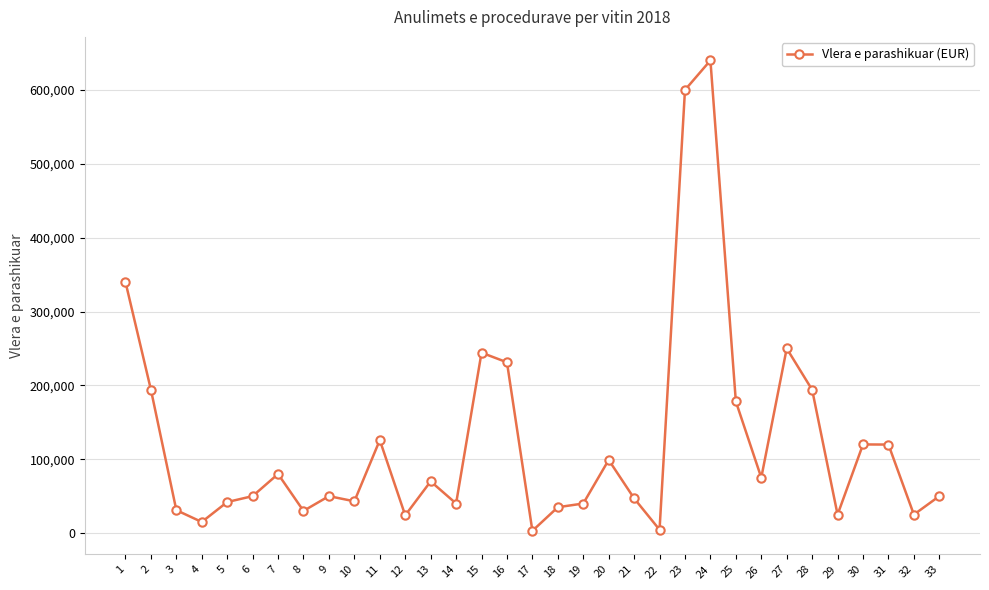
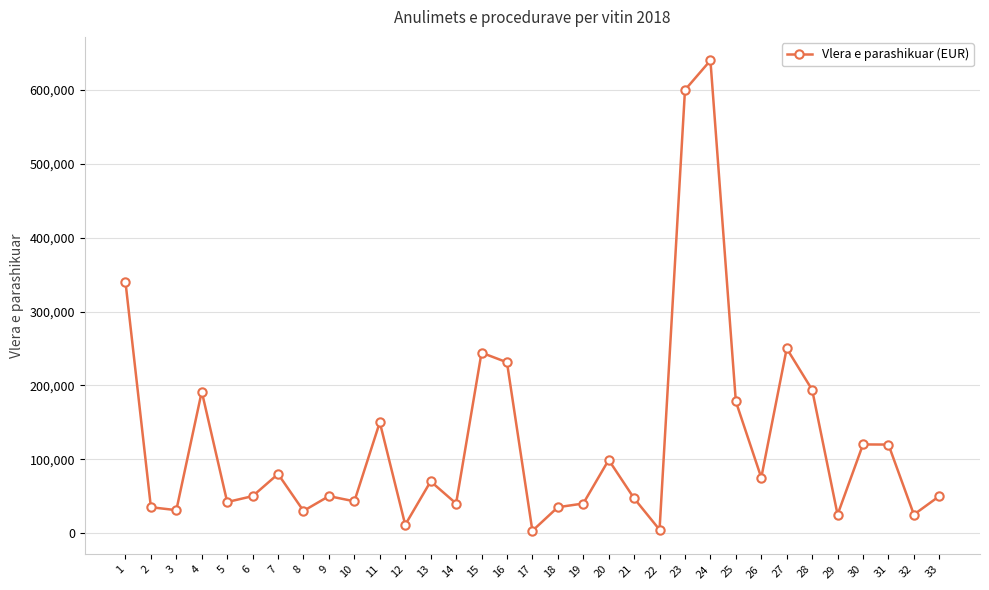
2: 190,000 -> 40,000
4: 20,000 -> 190,000
11: 130,000 -> 150,000
12: 20,000 -> 10,000
